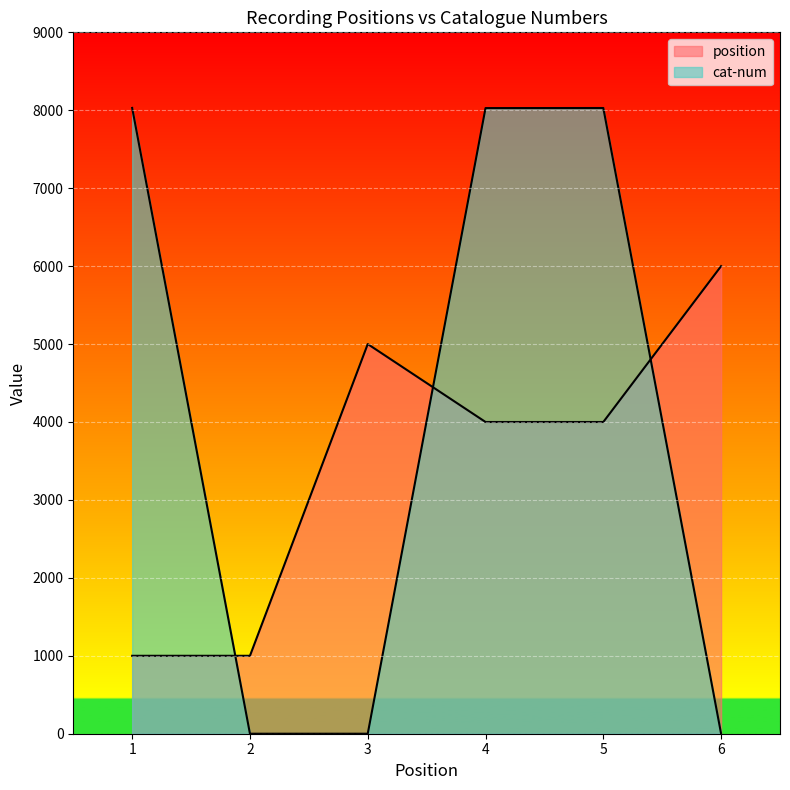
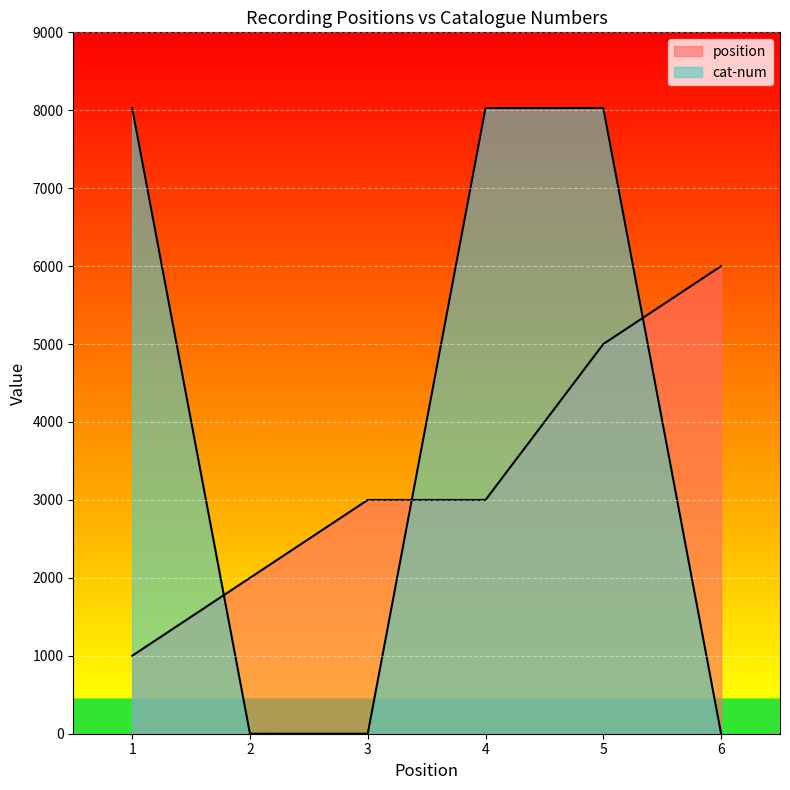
position, 2: 1000 -> 2000
position, 3: 5000 -> 3000
position, 4: 4000 -> 3000
position, 5: 4000 -> 5000
